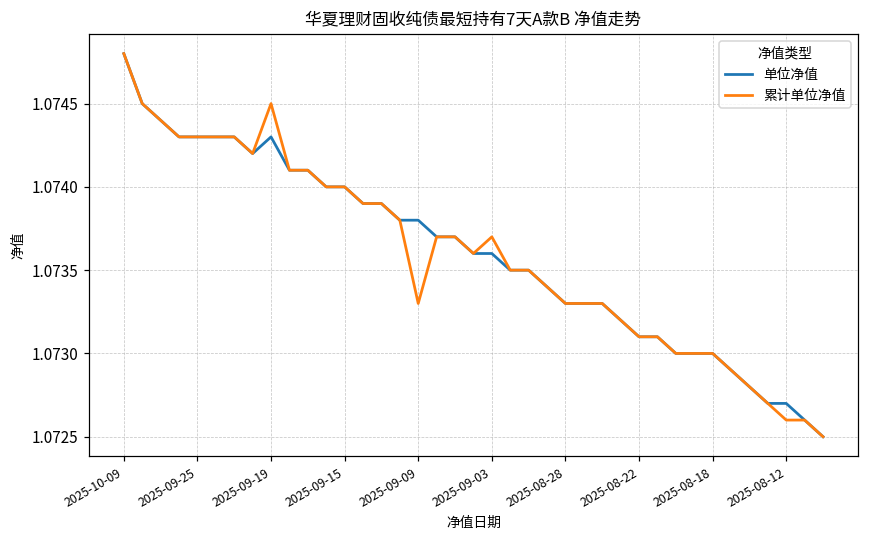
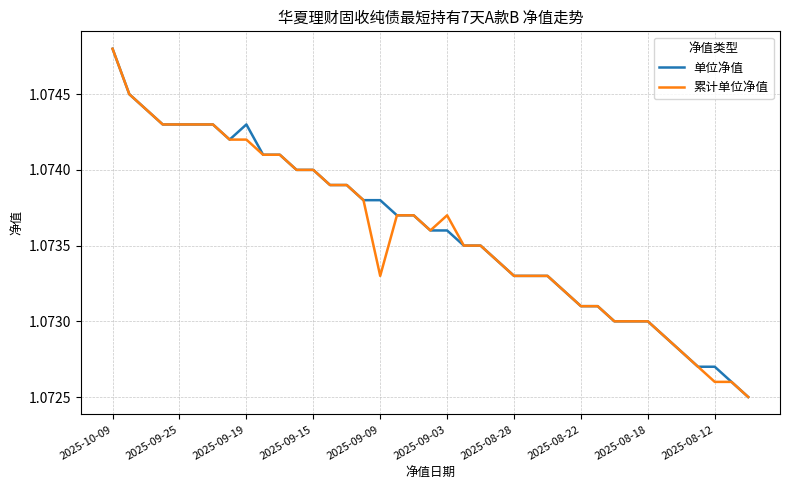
累计单位净值, 2025-09-19: 1.0745 -> 1.0742
